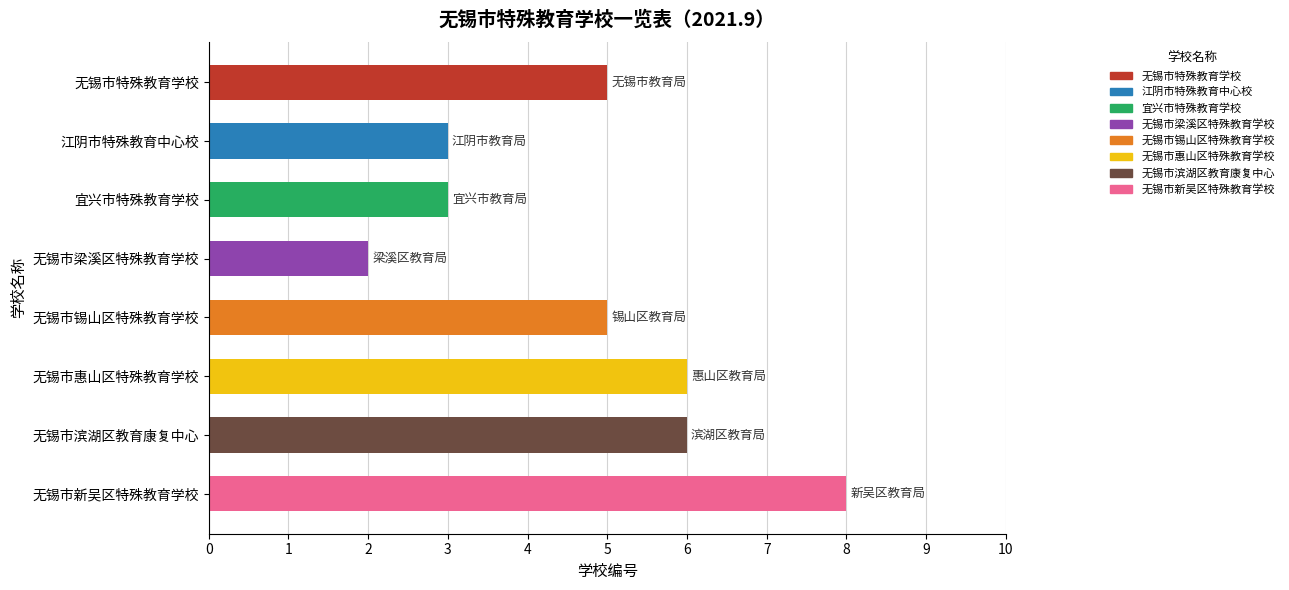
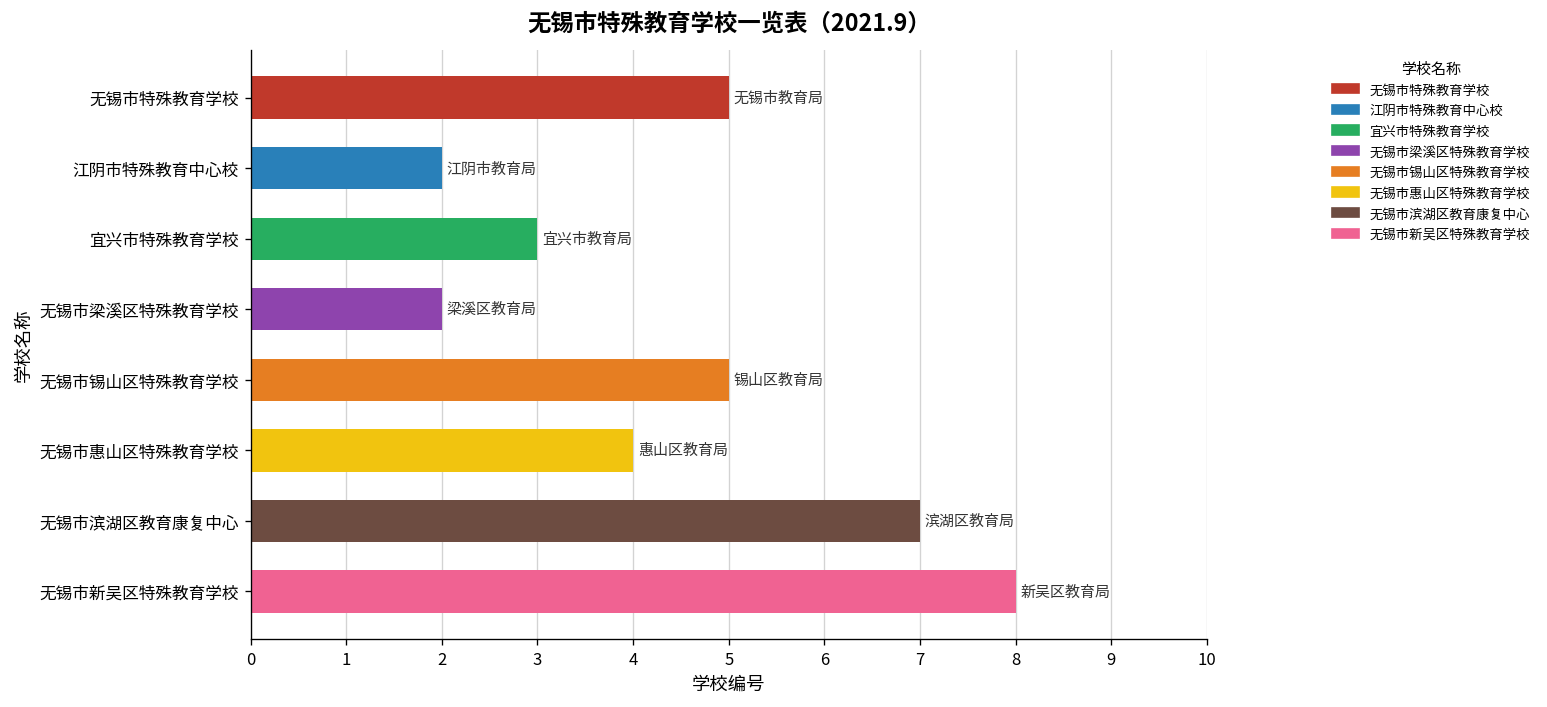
江阴市特殊教育中心校: 3 -> 2
无锡市惠山区特殊教育学校: 6 -> 4
无锡市滨湖区教育康复中心: 6 -> 7
